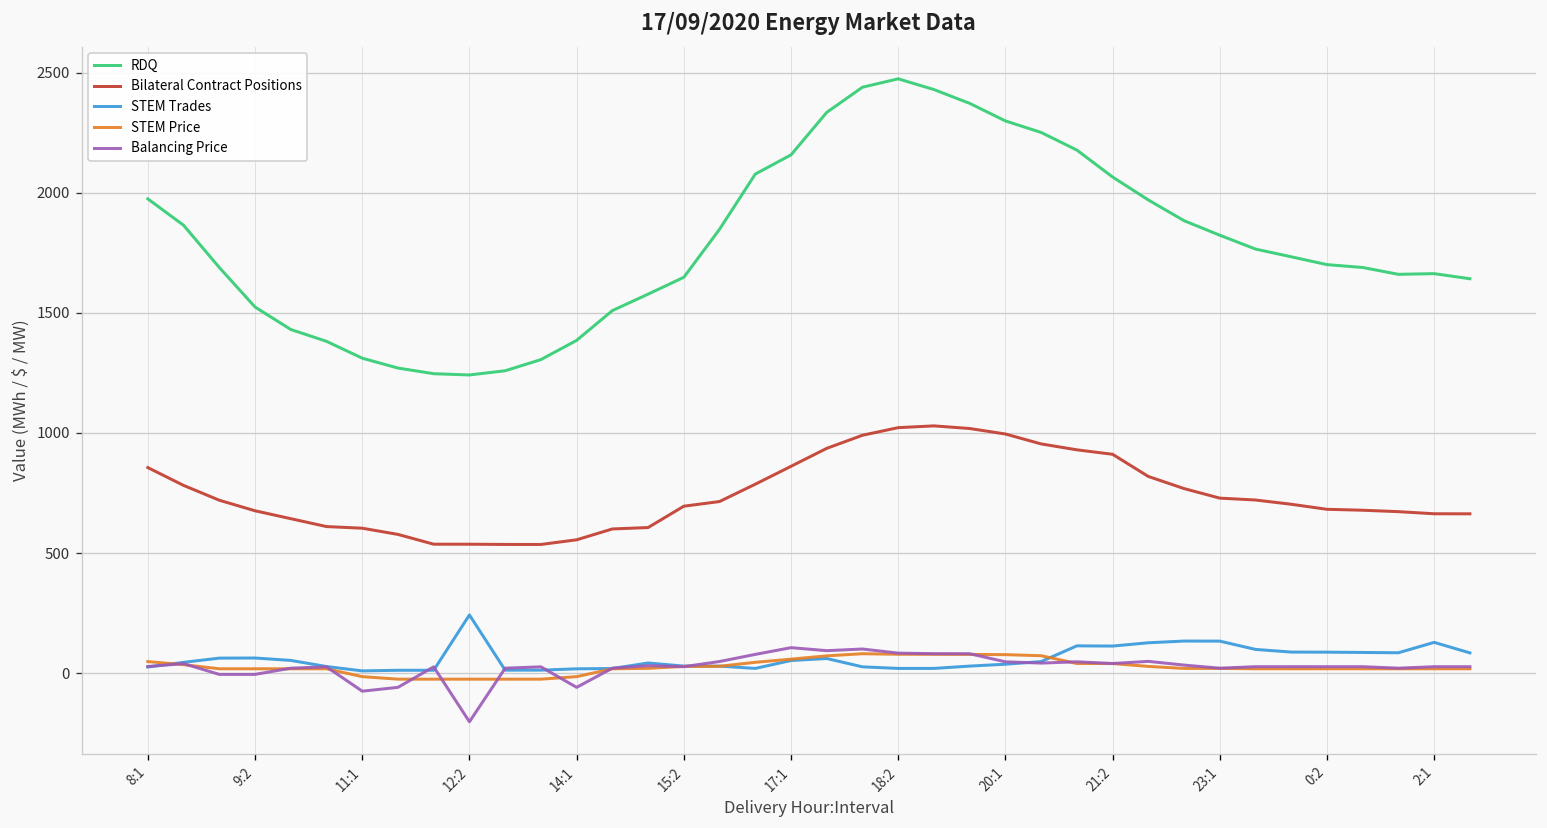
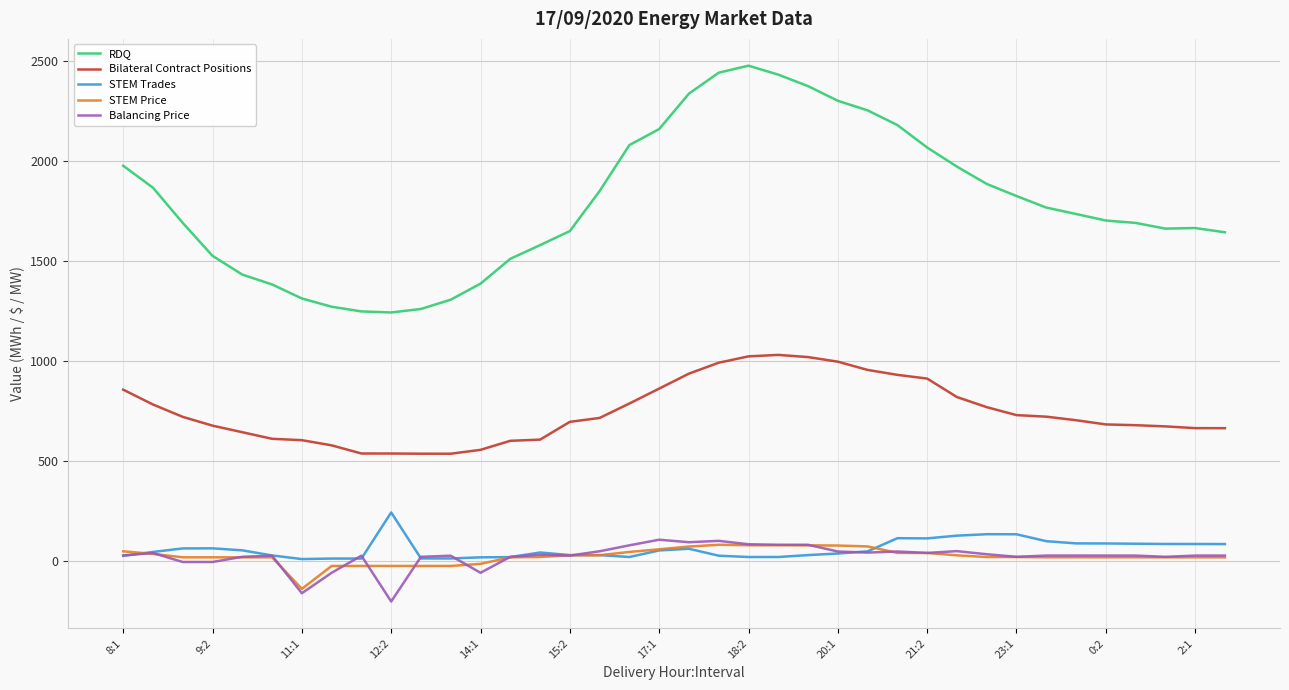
STEM Price, 11:1: -10 -> -140
Balancing Price, 11:1: -80 -> -160
STEM Trades, 2:1: 130 -> 80
